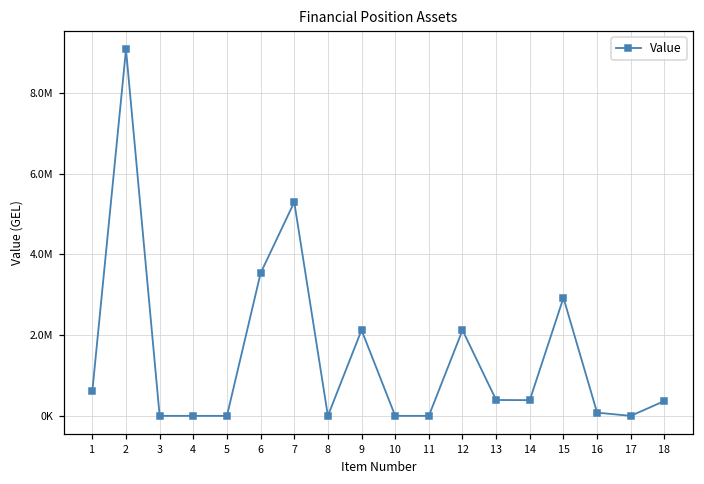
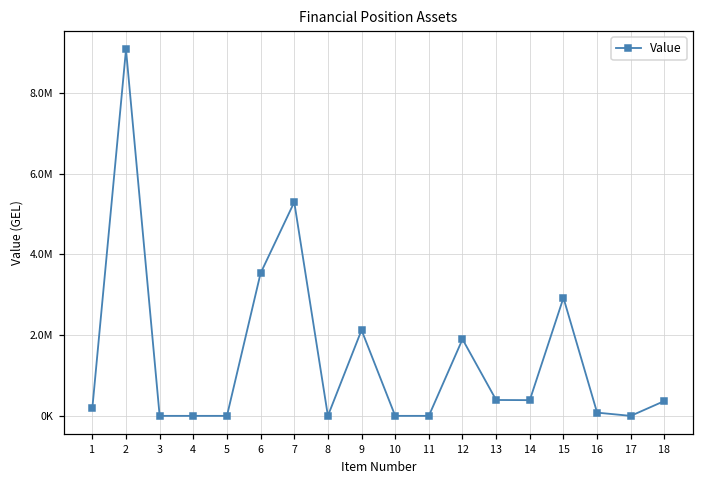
1: 600000 -> 200000
12: 2100000 -> 1900000
